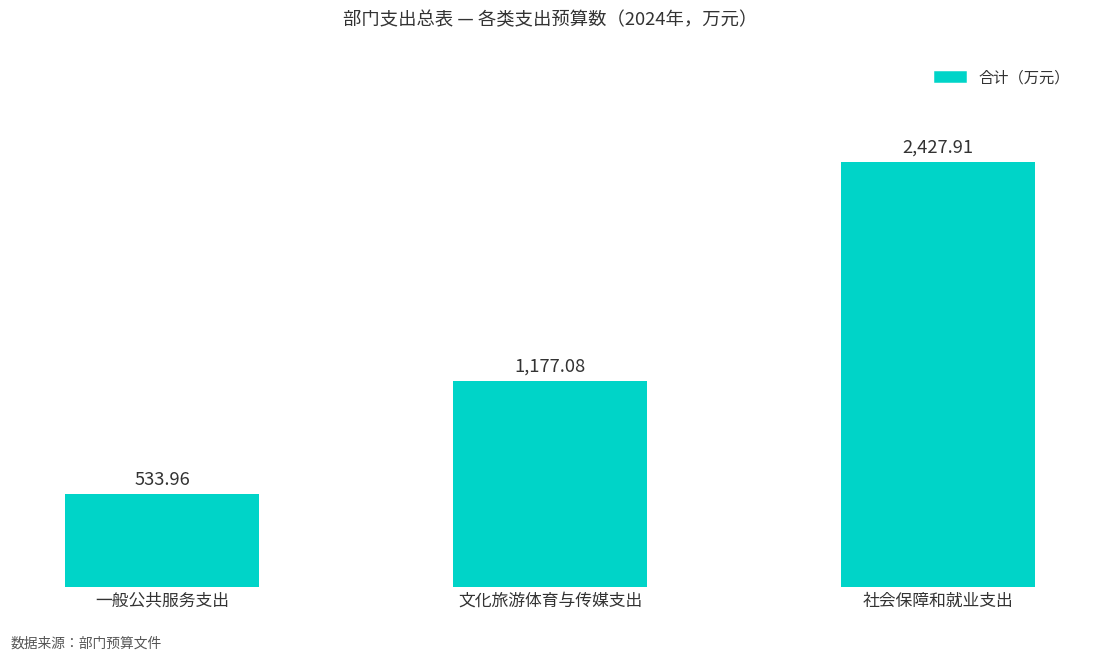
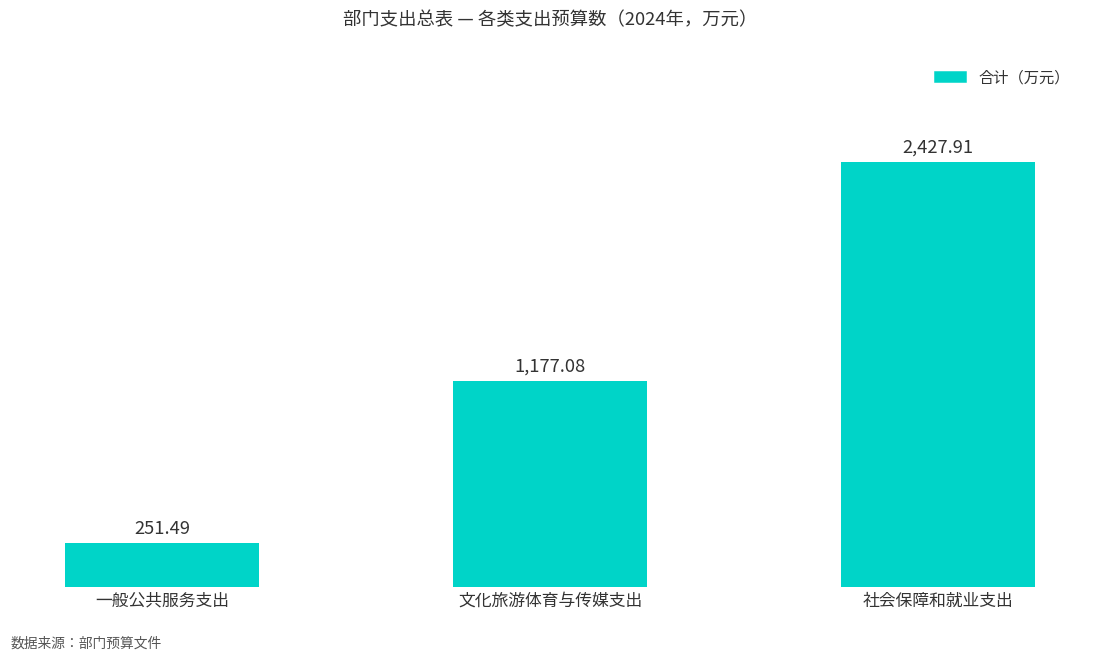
一般公共服务支出: 533.96 -> 251.49
